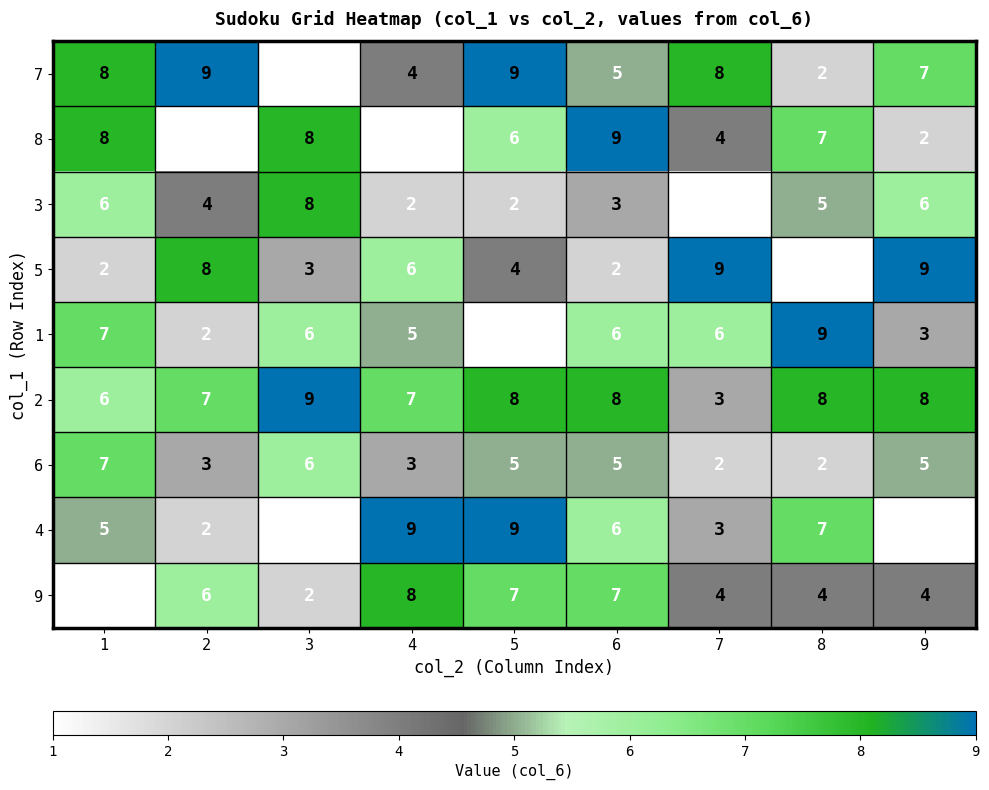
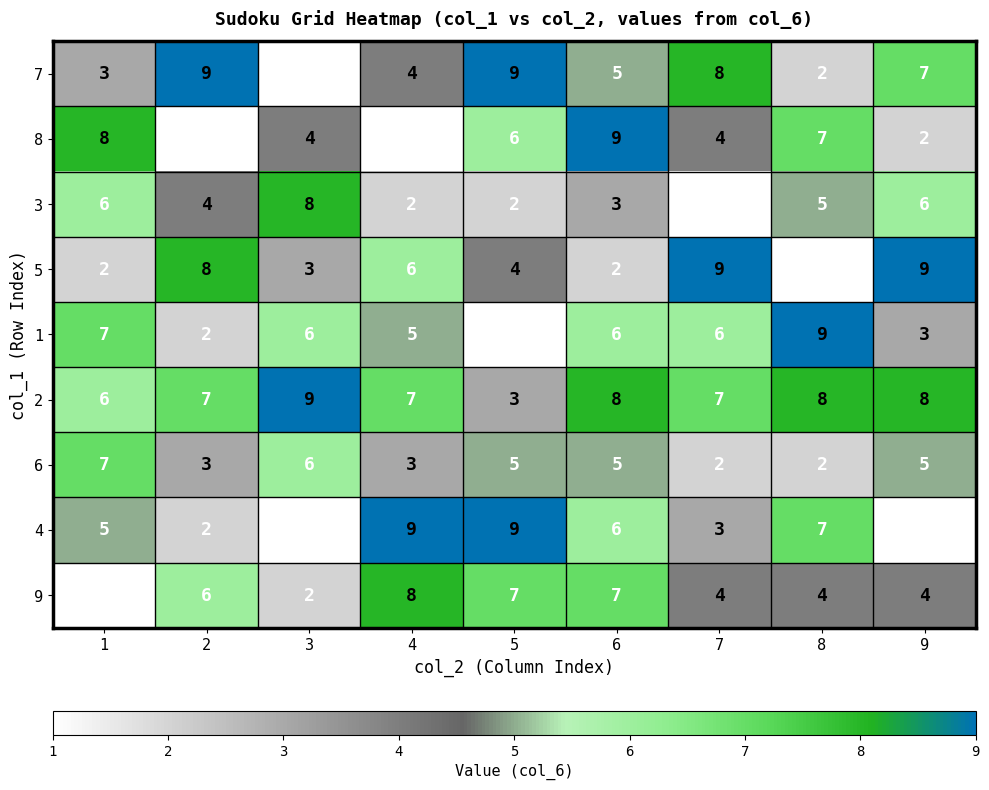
7, 1: 8 -> 3
8, 3: 8 -> 4
2, 5: 8 -> 3
2, 7: 3 -> 7
